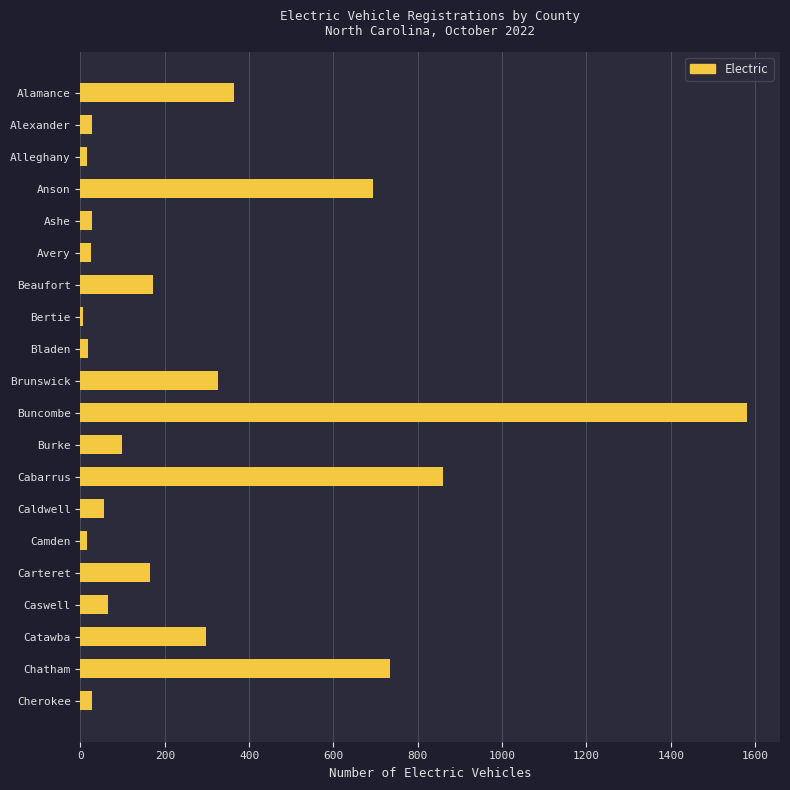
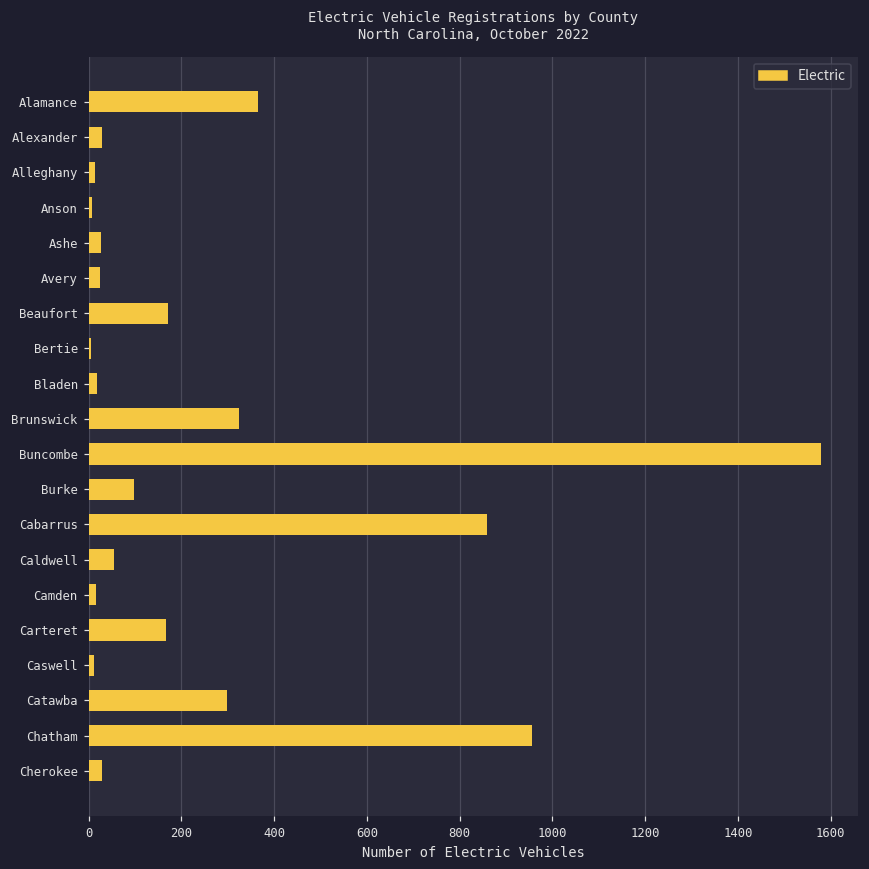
Anson: 690 -> 10
Caswell: 70 -> 10
Chatham: 730 -> 960
